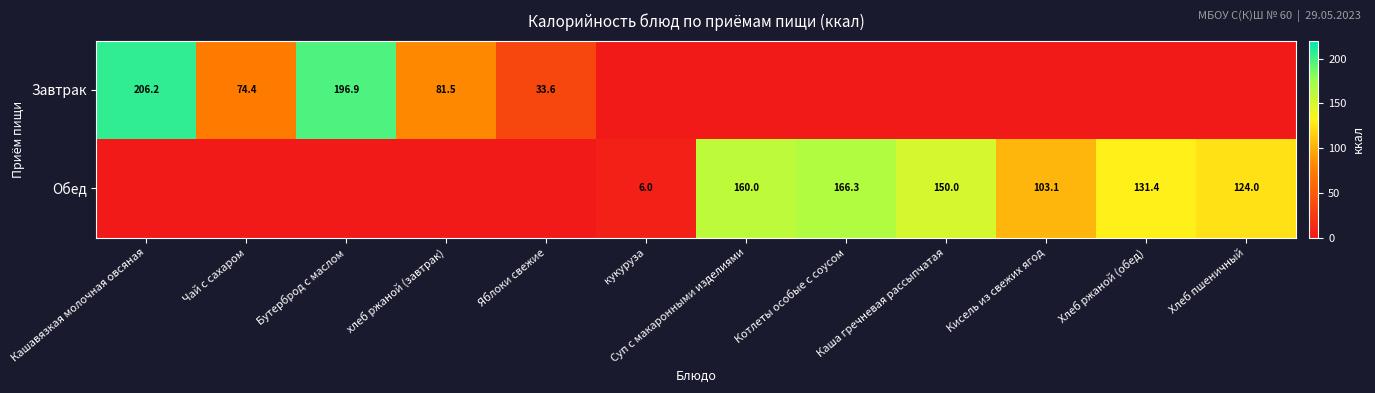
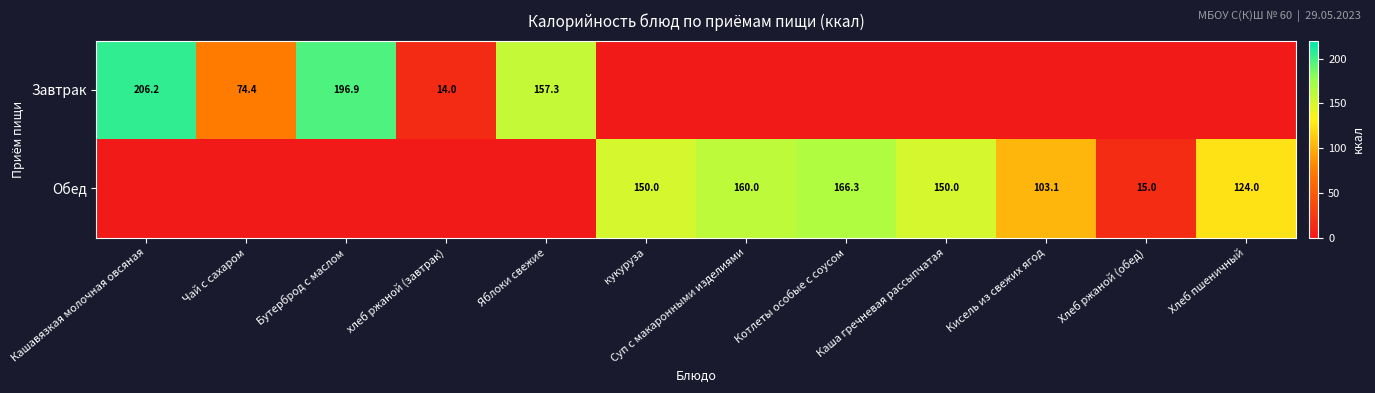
Завтрак, хлеб ржаной (завтрак): 81.5 -> 14.0
Завтрак, Яблоки свежие: 33.6 -> 157.3
Обед, кукуруза: 6.0 -> 150.0
Обед, Хлеб ржаной (обед): 131.4 -> 15.0
